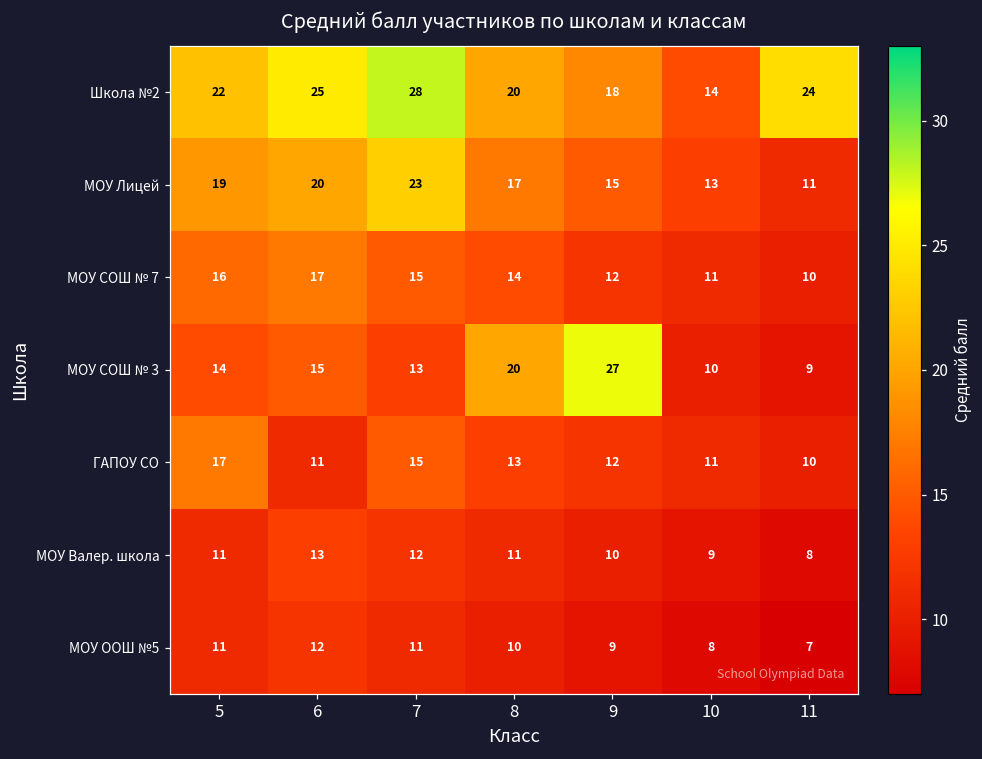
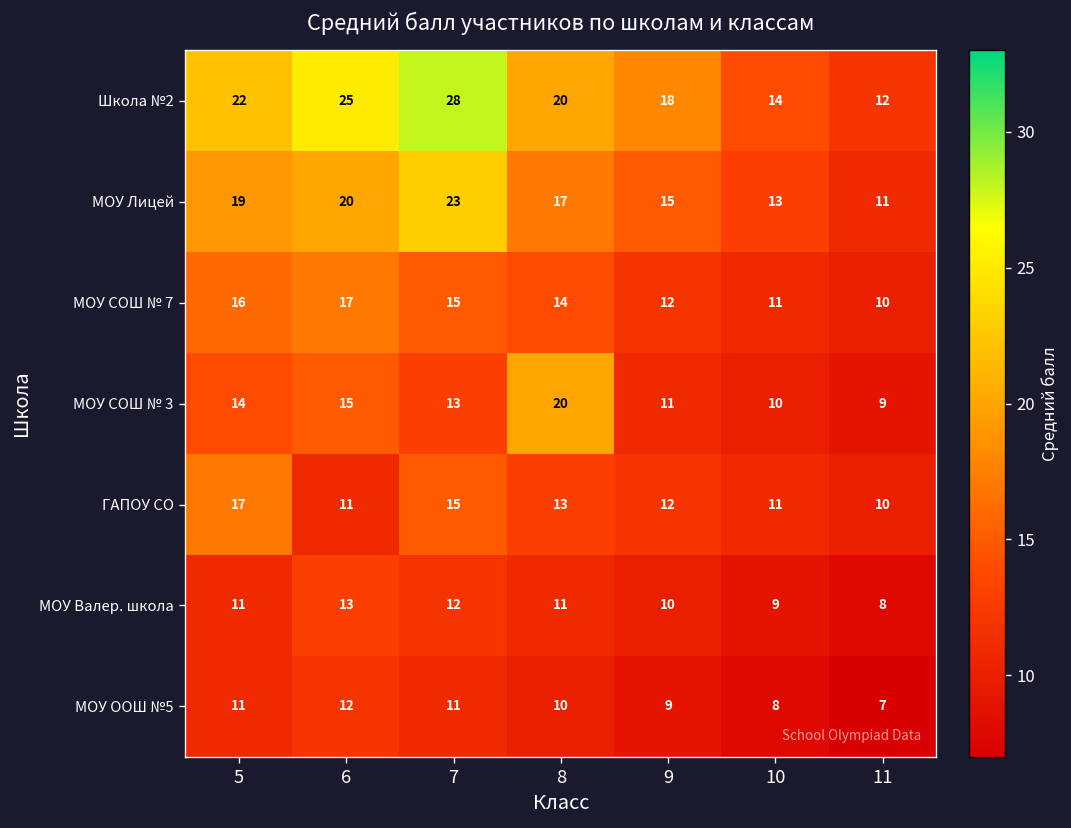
Школа №2, 11: 24 -> 12
МОУ СОШ № 3, 9: 27 -> 11
